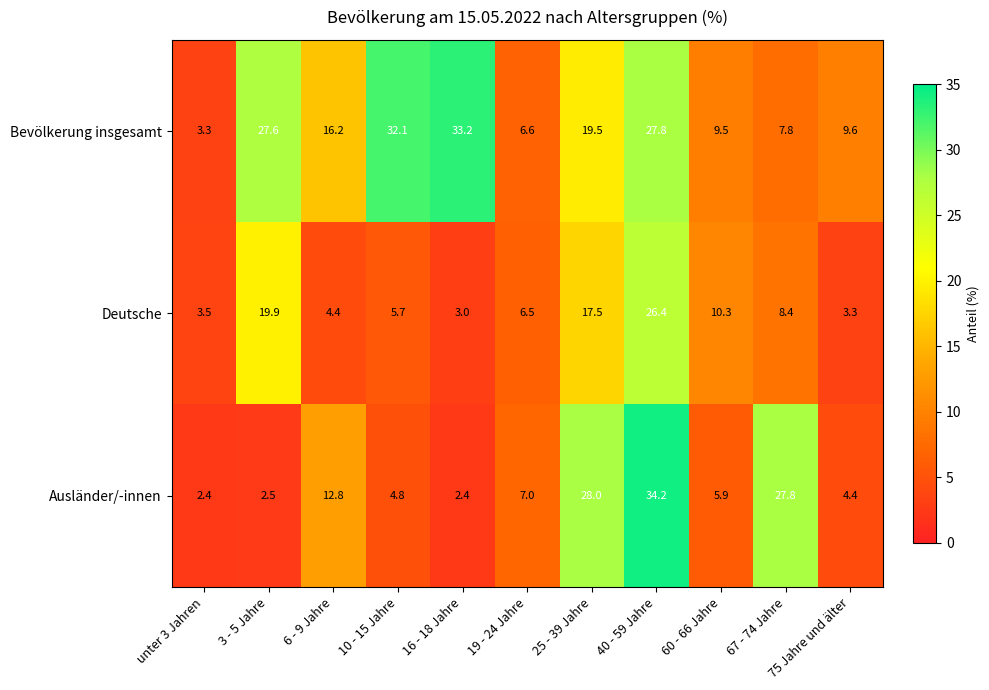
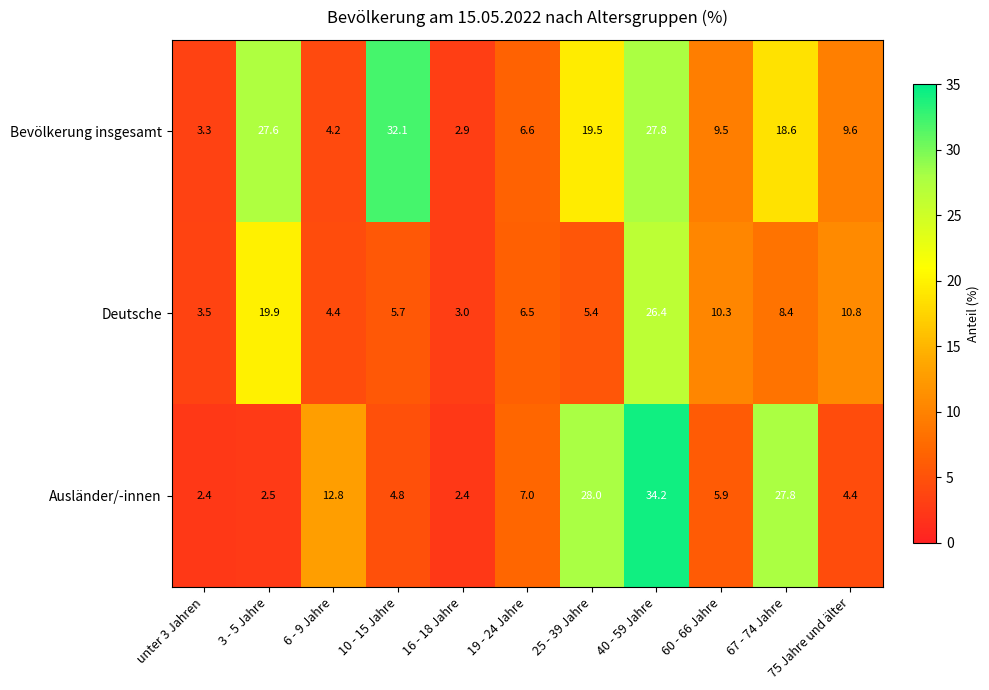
Bevölkerung insgesamt, 6 - 9 Jahre: 16.2 -> 4.2
Bevölkerung insgesamt, 16 - 18 Jahre: 33.2 -> 2.9
Bevölkerung insgesamt, 67 - 74 Jahre: 7.8 -> 18.6
Deutsche, 25 - 39 Jahre: 17.5 -> 5.4
Deutsche, 75 Jahre und älter: 3.3 -> 10.8
